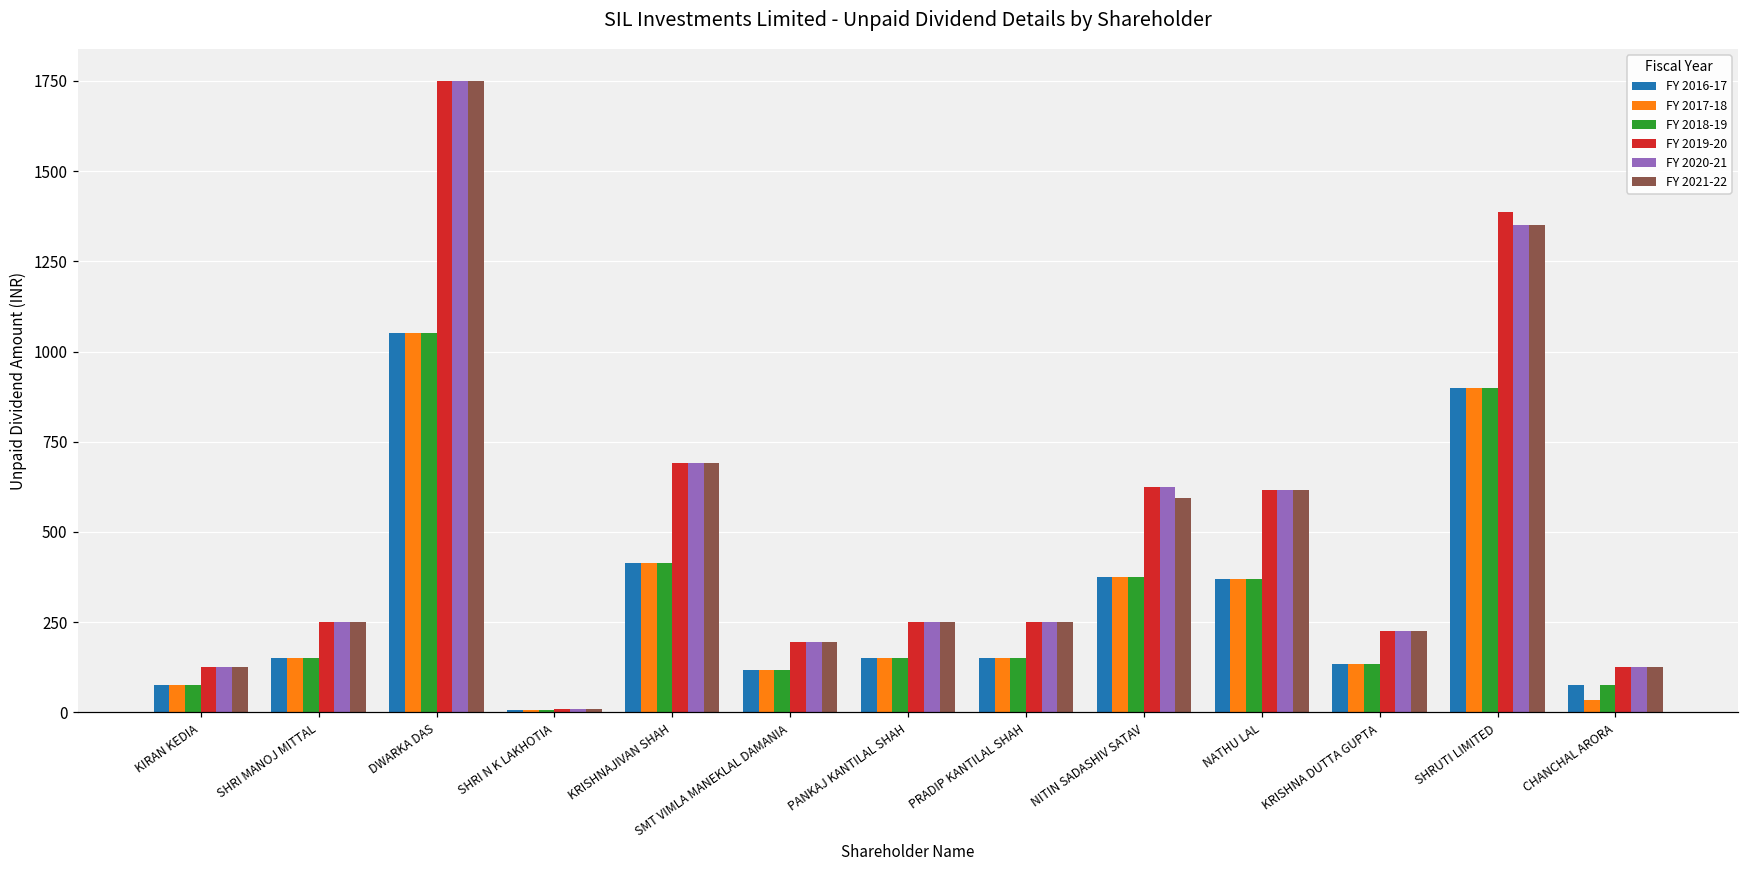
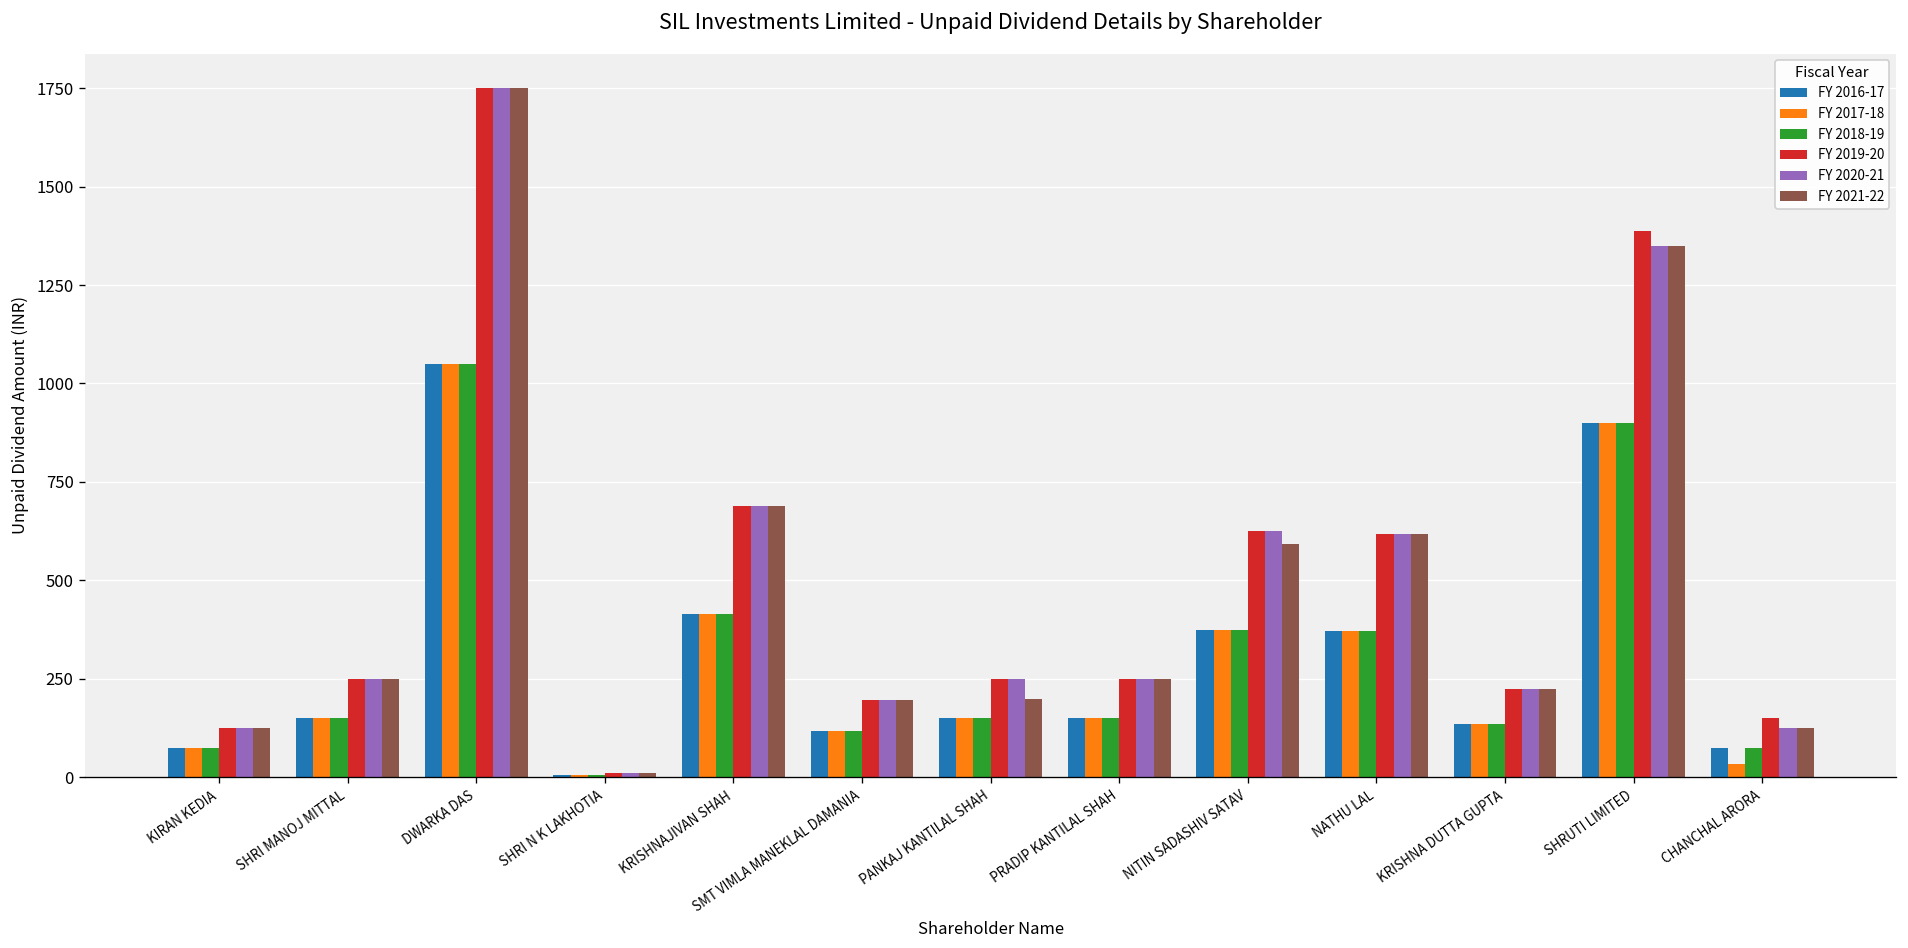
FY 2021-22, PANKAJ KANTILAL SHAH: 250 -> 200
FY 2019-20, CHANCHAL ARORA: 130 -> 150
